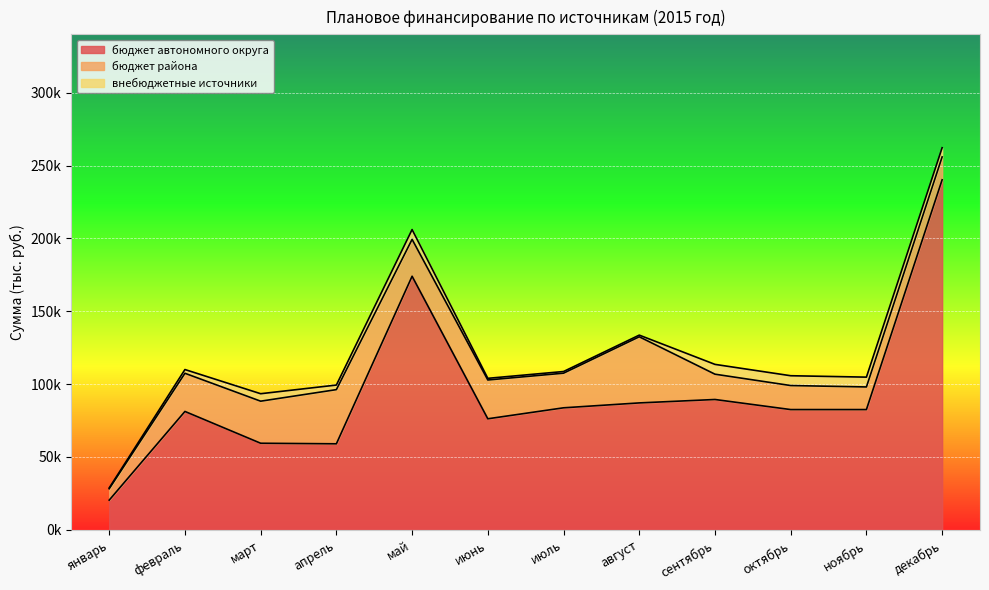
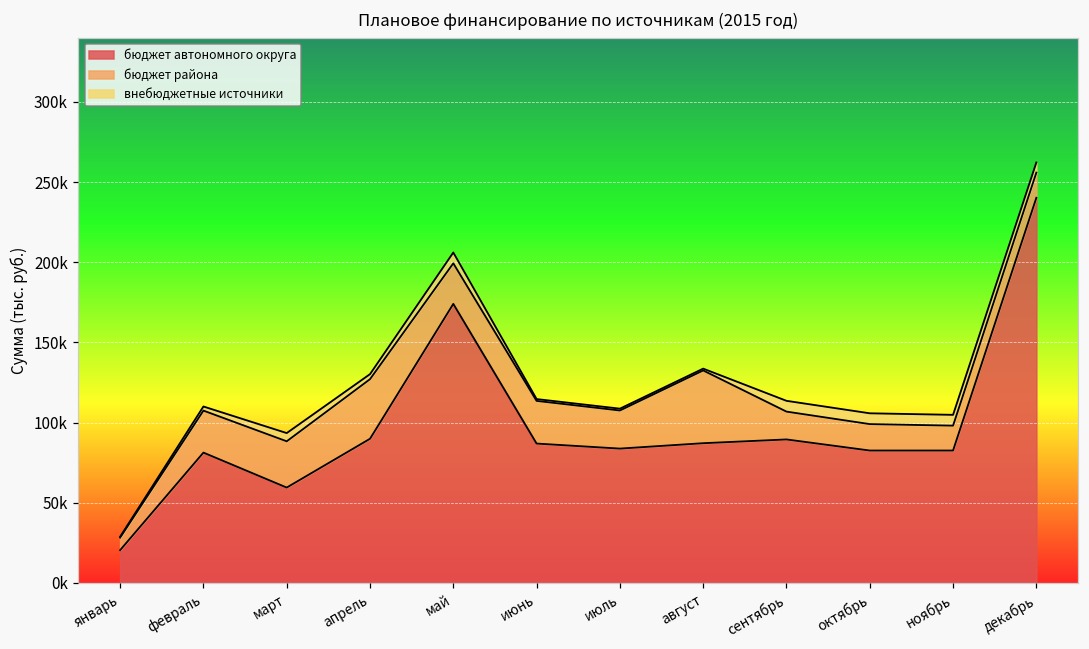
бюджет автономного округа, апрель: 59000 -> 90000
бюджет автономного округа, июнь: 76000 -> 87000
